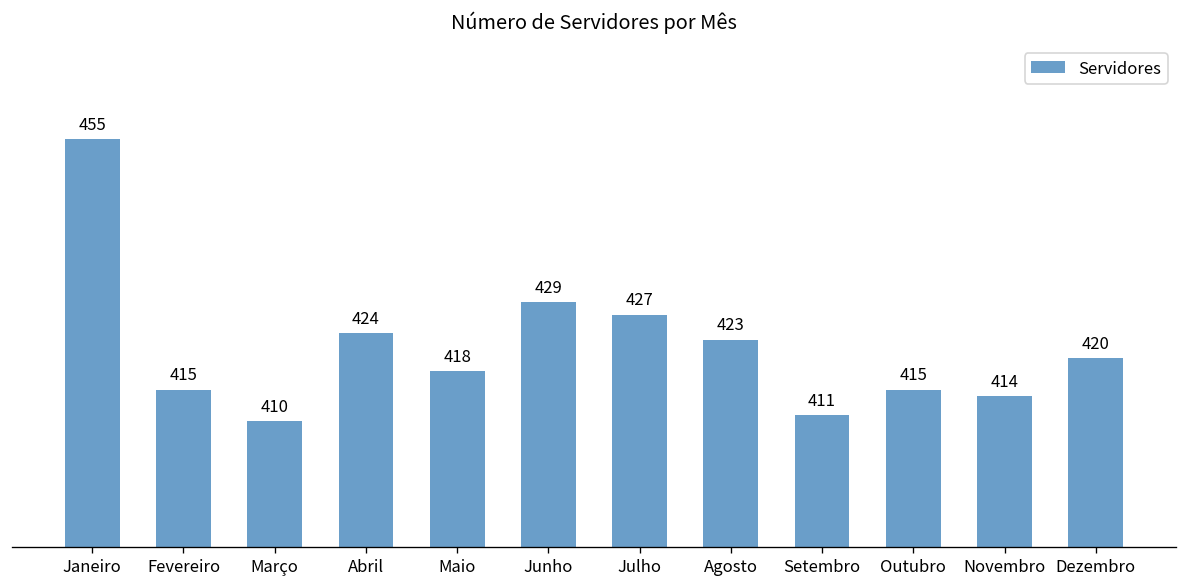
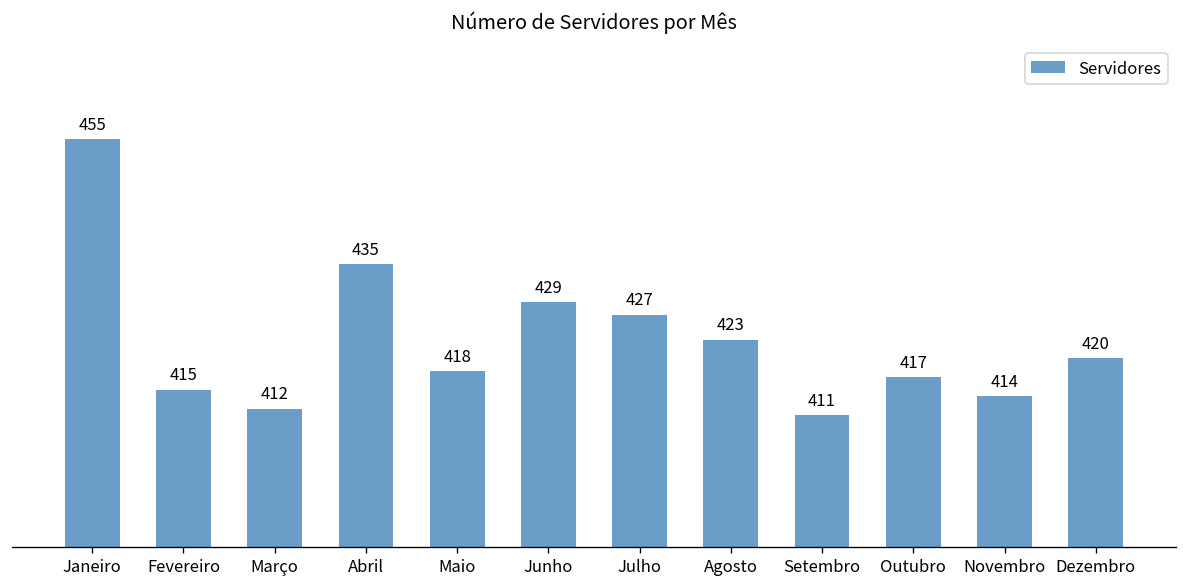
Março: 410 -> 412
Abril: 424 -> 435
Outubro: 415 -> 417
